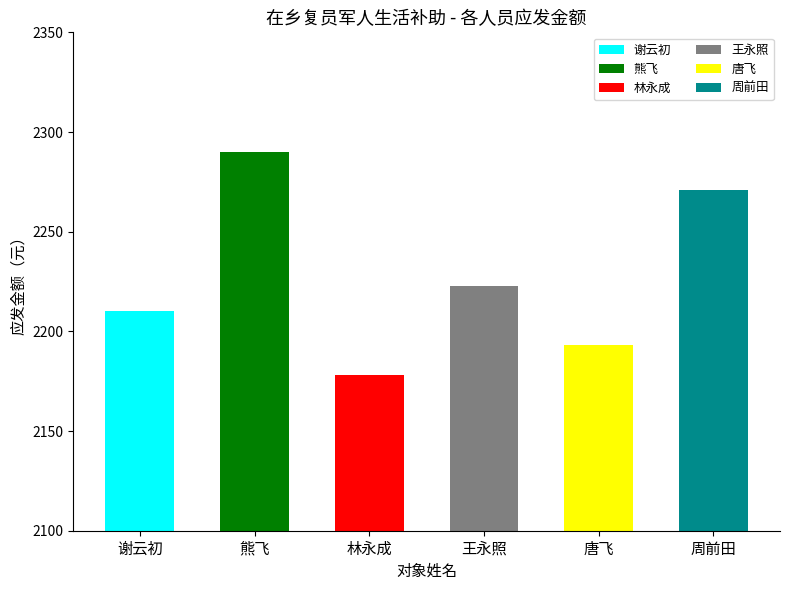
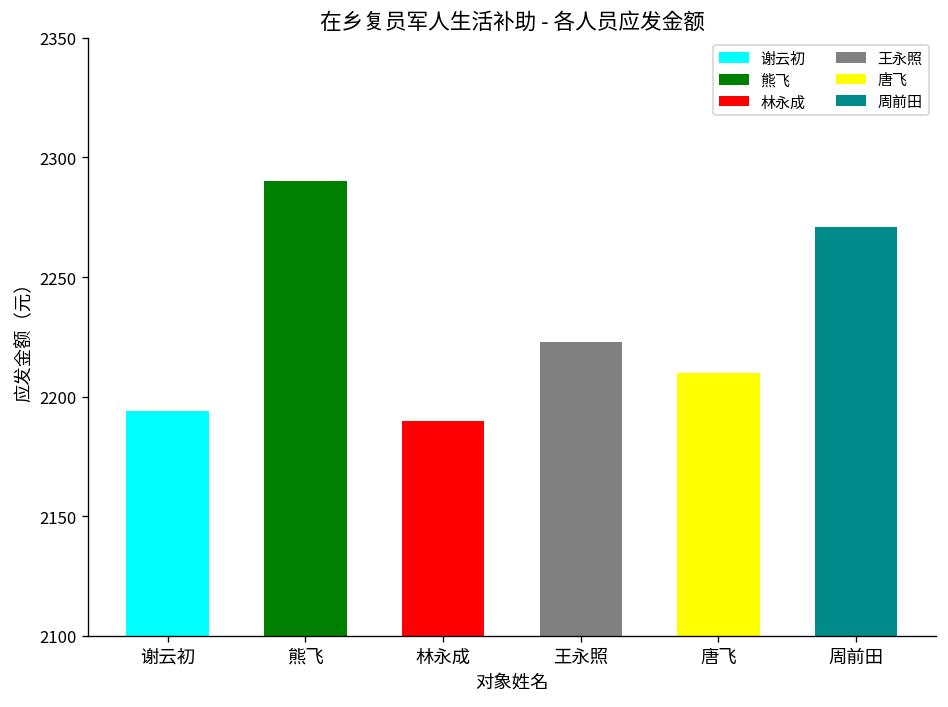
谢云初: 2210 -> 2194
林永成: 2178 -> 2190
唐飞: 2193 -> 2210
